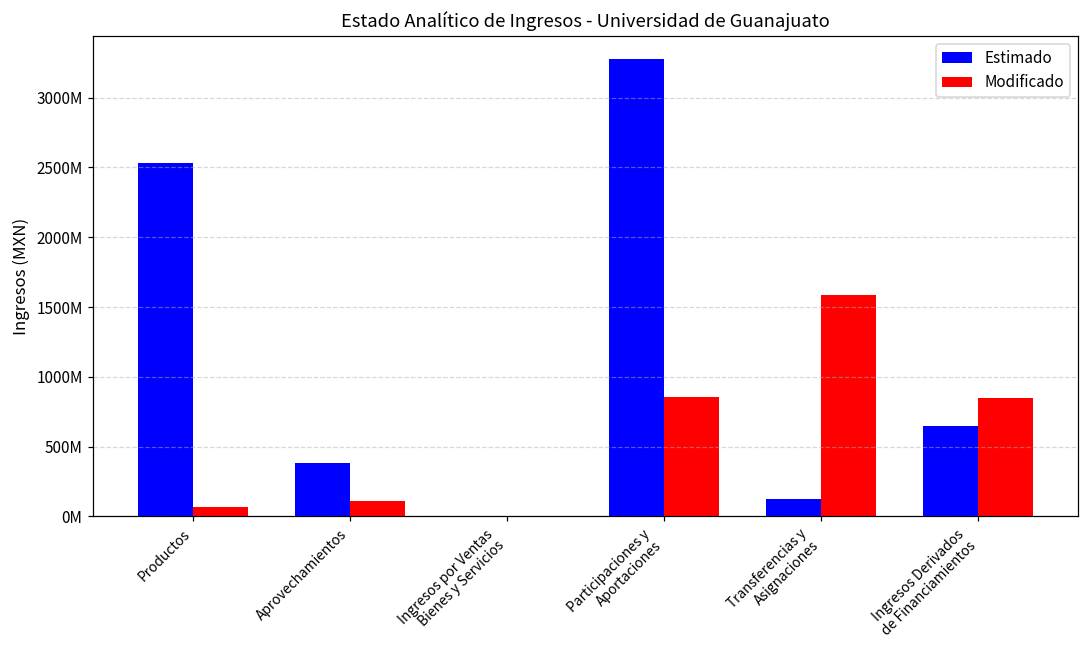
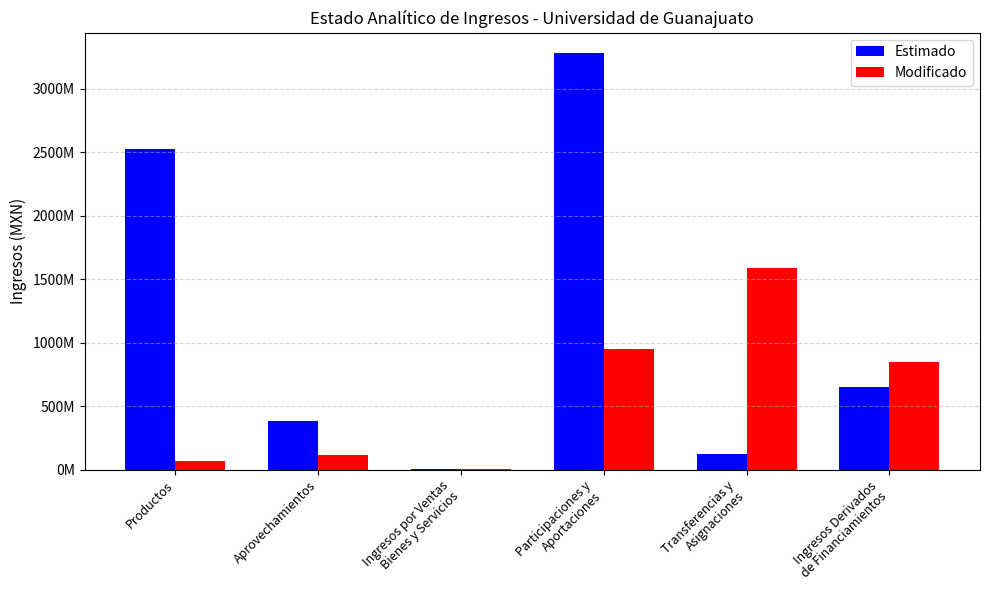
Modificado, Participaciones y Aportaciones: 850000000 -> 950000000
